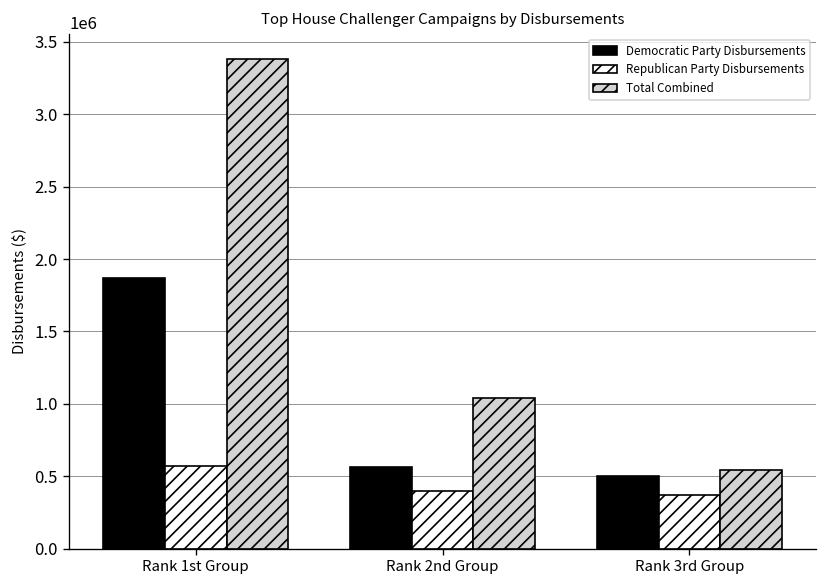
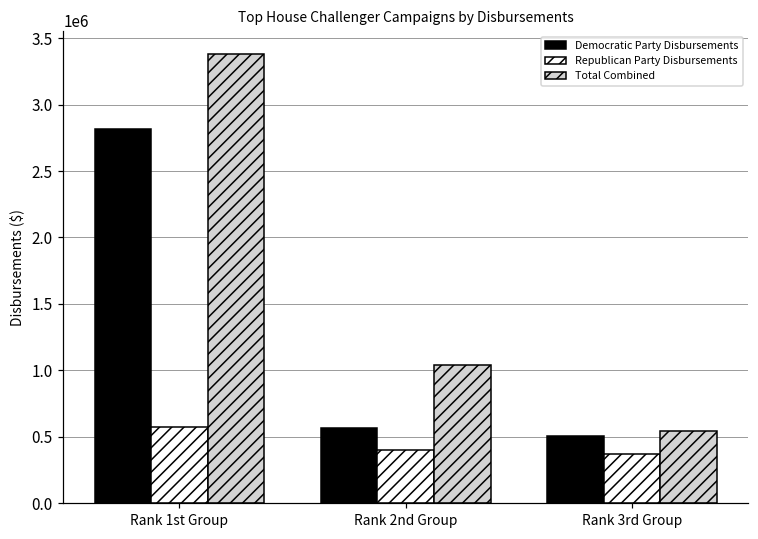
Democratic Party Disbursements, Rank 1st Group: 1870000 -> 2810000
